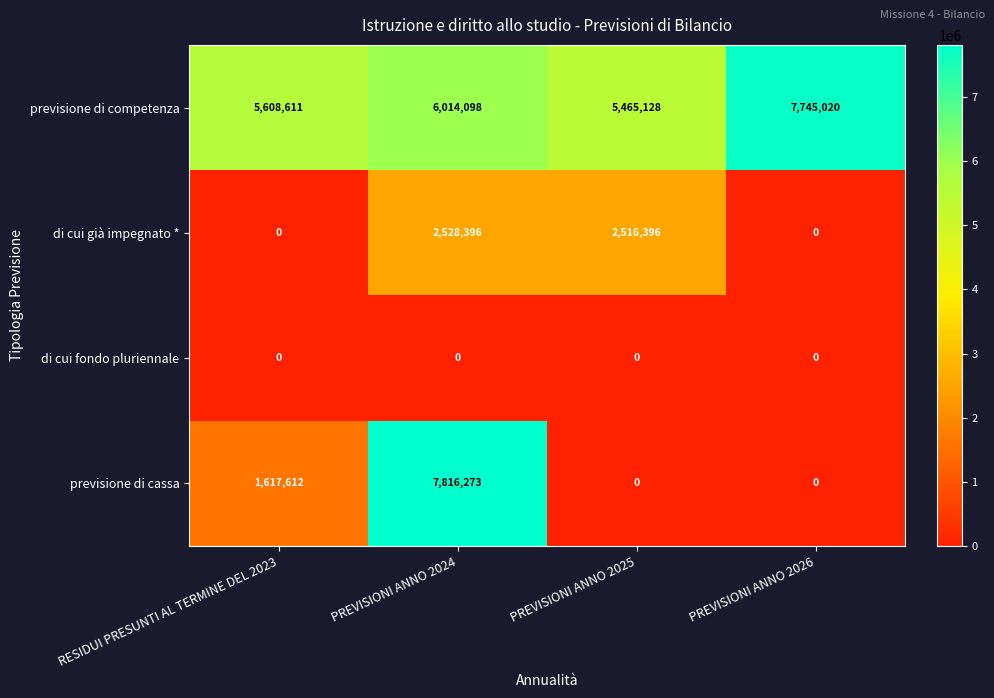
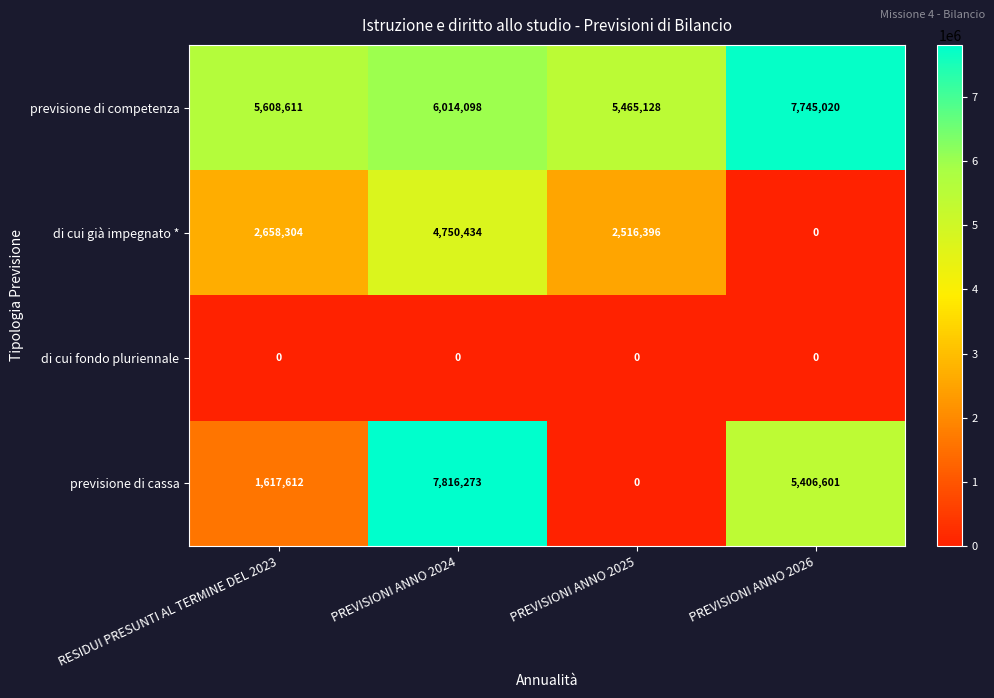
di cui già impegnato *, RESIDUI PRESUNTI AL TERMINE DEL 2023: 0 -> 2,658,304
di cui già impegnato *, PREVISIONI ANNO 2024: 2,528,396 -> 4,750,434
previsione di cassa, PREVISIONI ANNO 2026: 0 -> 5,406,601
